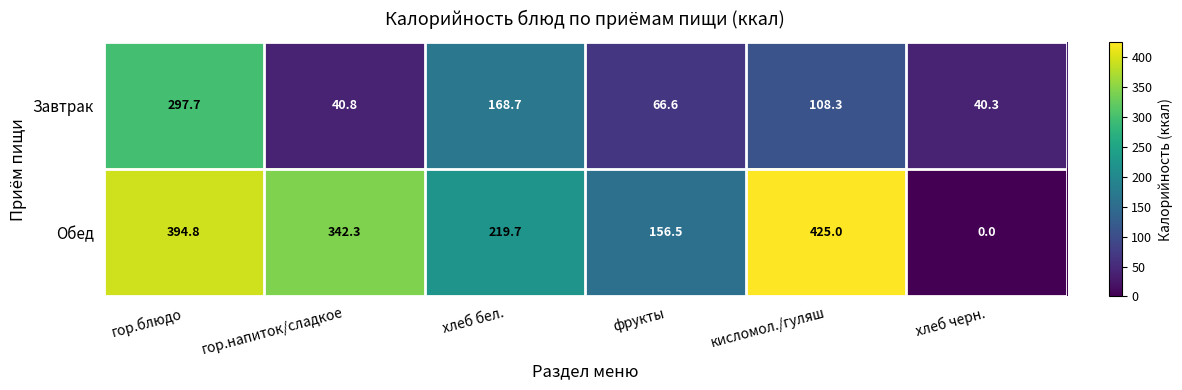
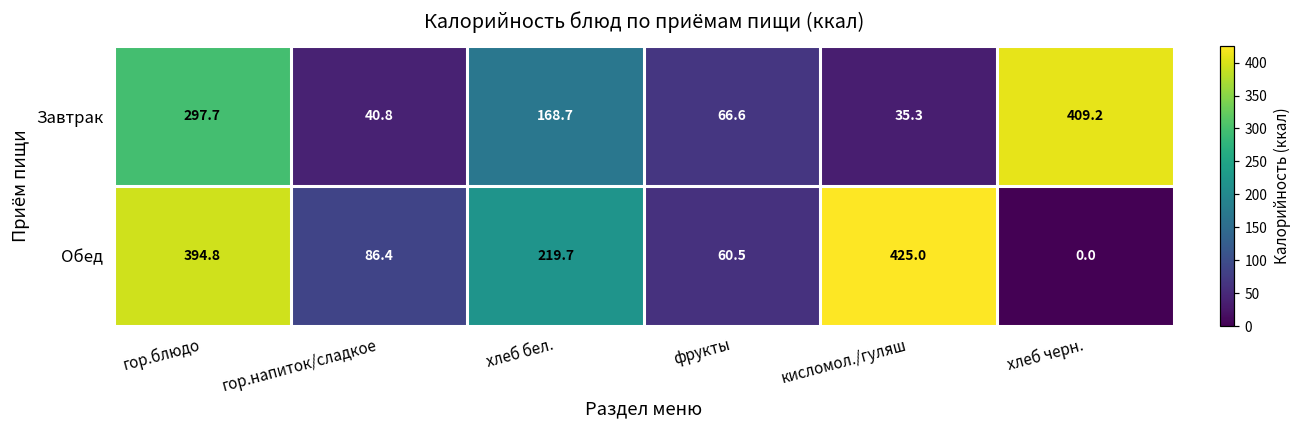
Завтрак, кисломол./гуляш: 108.3 -> 35.3
Завтрак, хлеб черн.: 40.3 -> 409.2
Обед, гор.напиток/сладкое: 342.3 -> 86.4
Обед, фрукты: 156.5 -> 60.5
